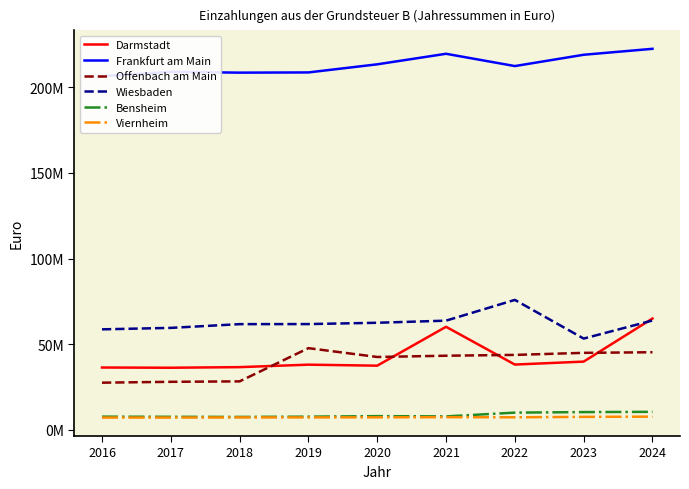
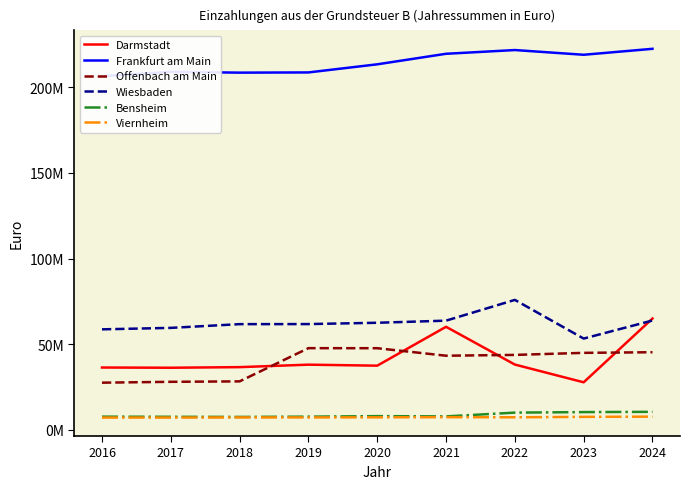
Offenbach am Main, 2020: 43000000 -> 48000000
Frankfurt am Main, 2022: 212000000 -> 222000000
Darmstadt, 2023: 40000000 -> 28000000
